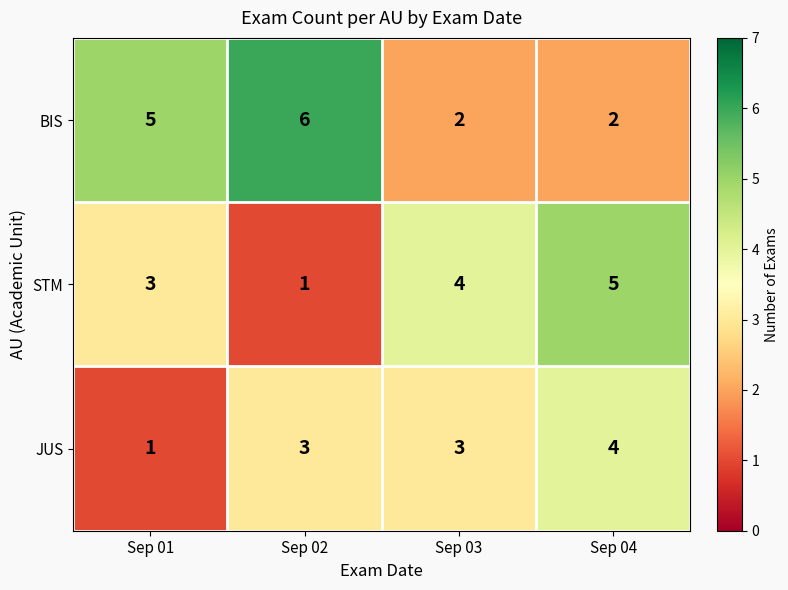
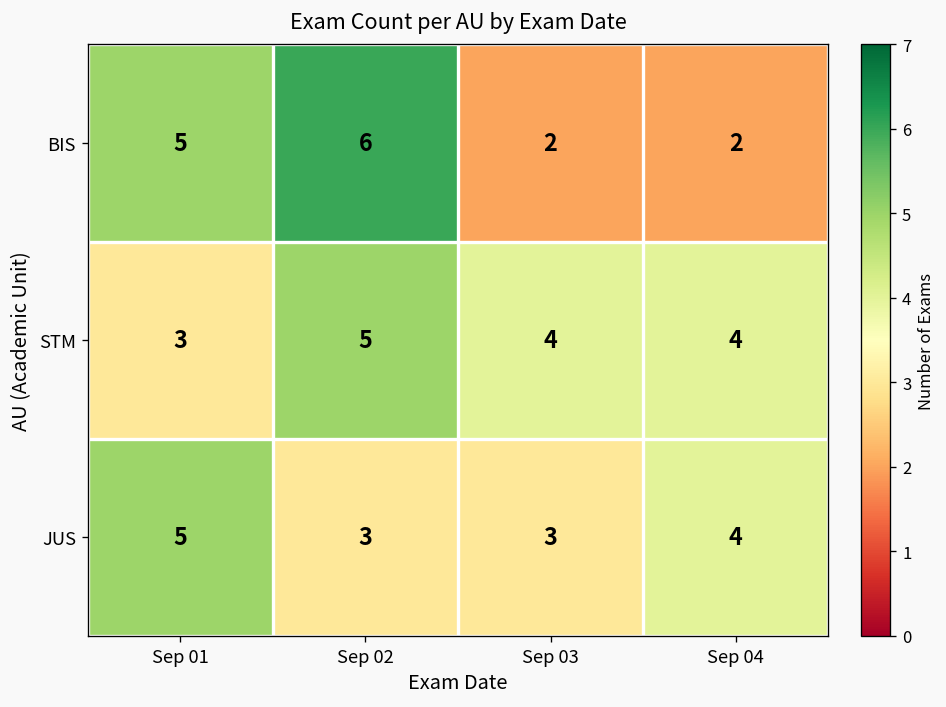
STM, Sep 02: 1 -> 5
STM, Sep 04: 5 -> 4
JUS, Sep 01: 1 -> 5
